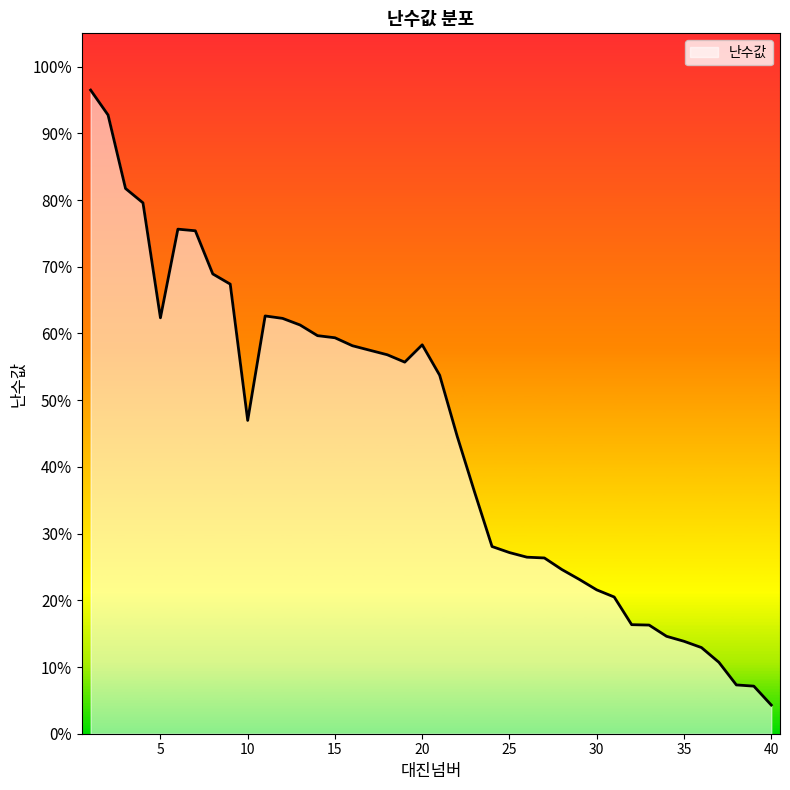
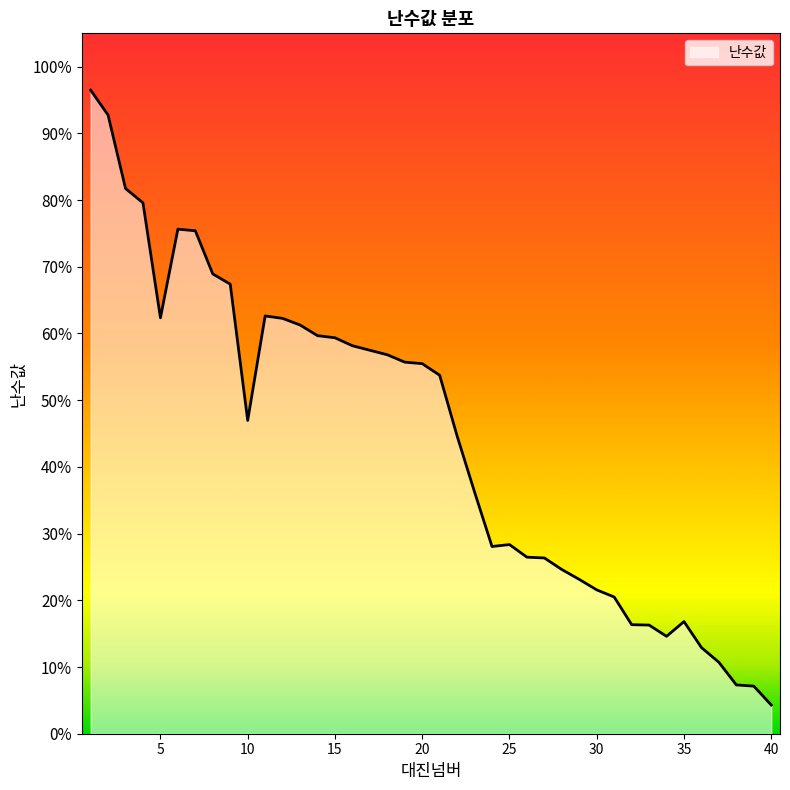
20: 58% -> 55%
25: 27% -> 28%
35: 14% -> 17%
